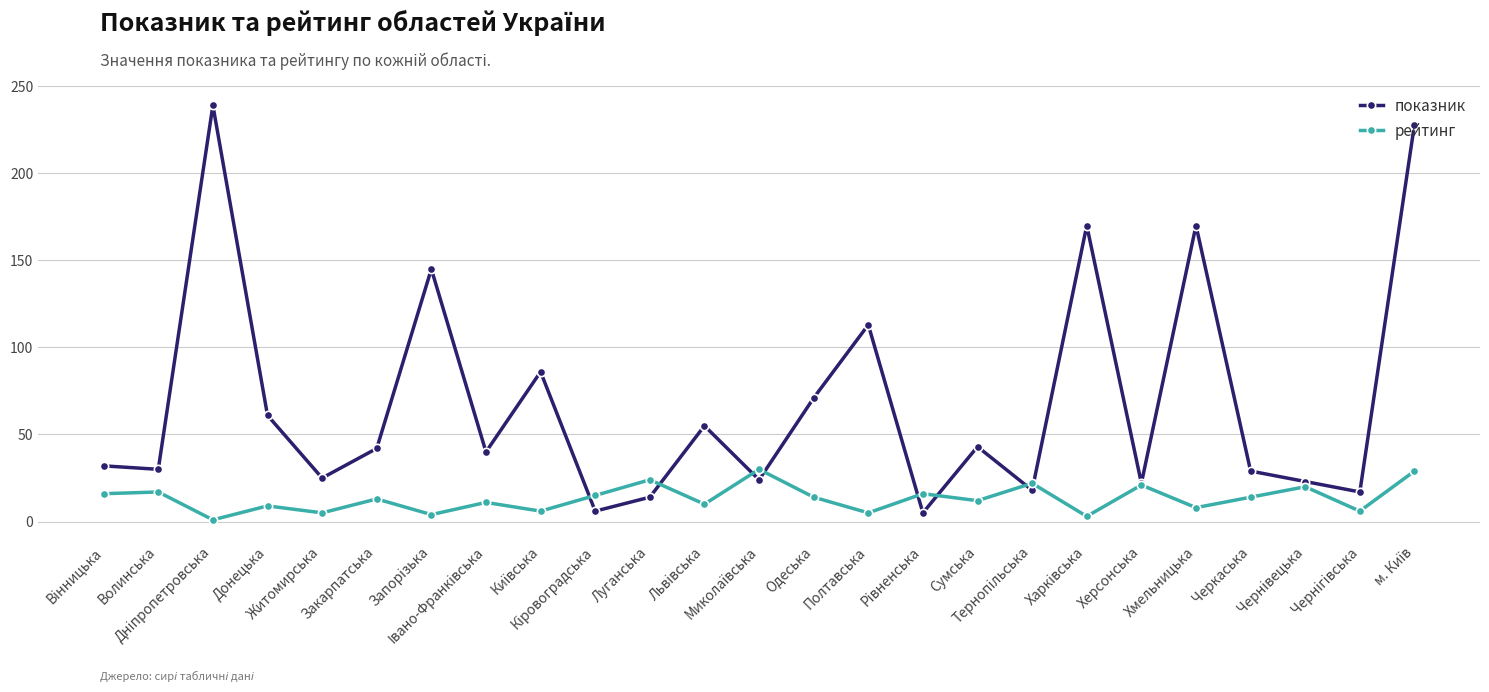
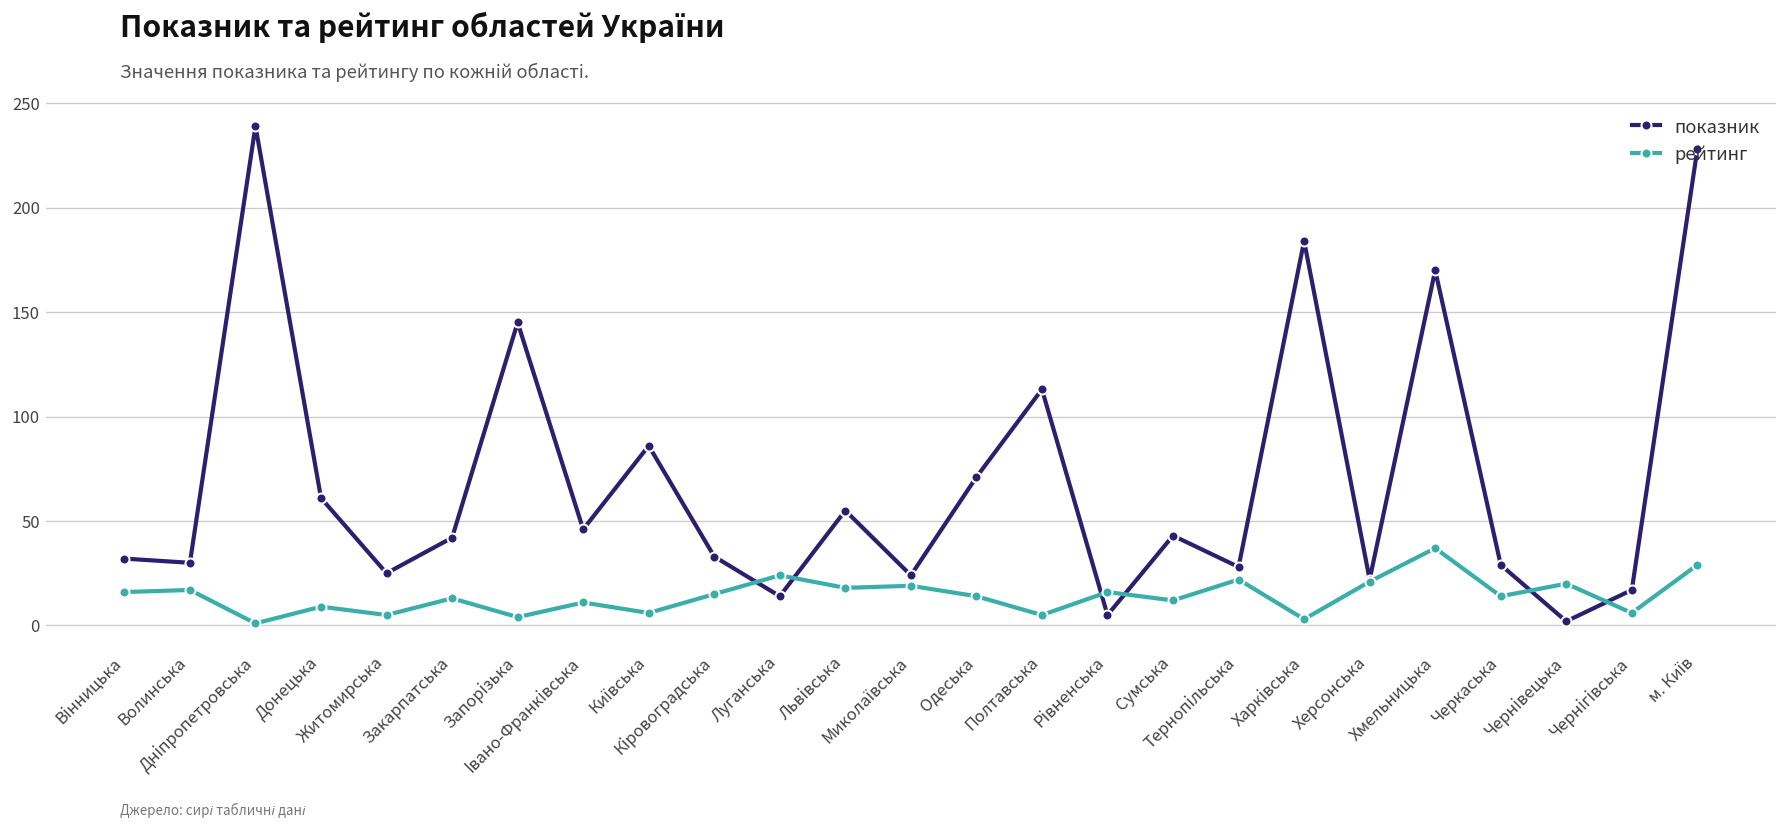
показник, Івано-Франківська: 40 -> 46
показник, Кіровоградська: 6 -> 33
рейтинг, Львівська: 10 -> 18
рейтинг, Миколаївська: 30 -> 19
показник, Тернопільська: 18 -> 28
показник, Харківська: 170 -> 184
рейтинг, Хмельницька: 8 -> 37
показник, Чернівецька: 23 -> 2
